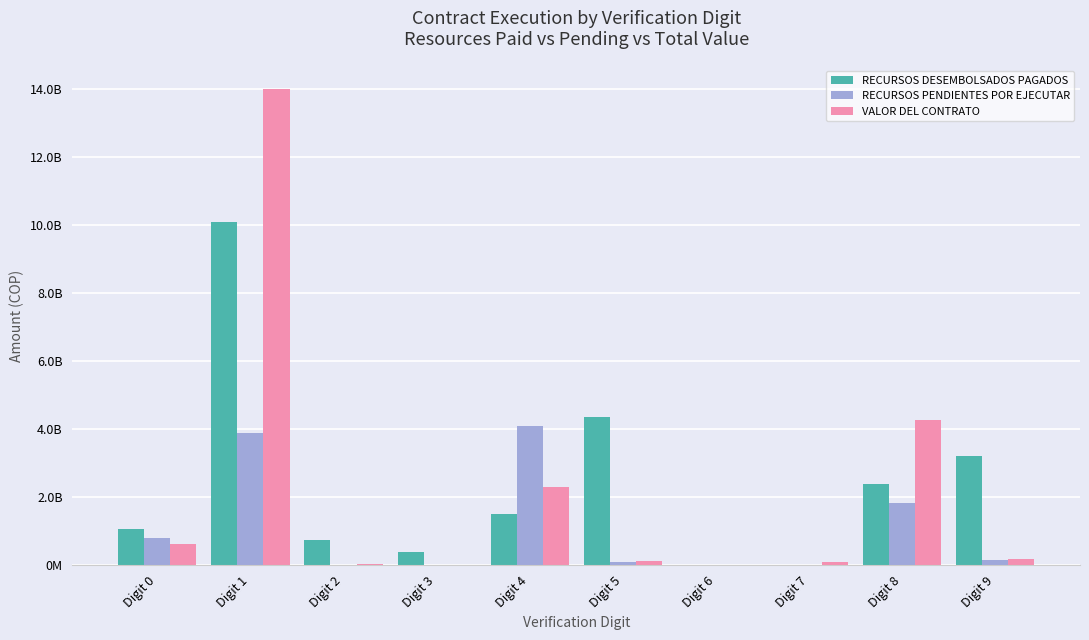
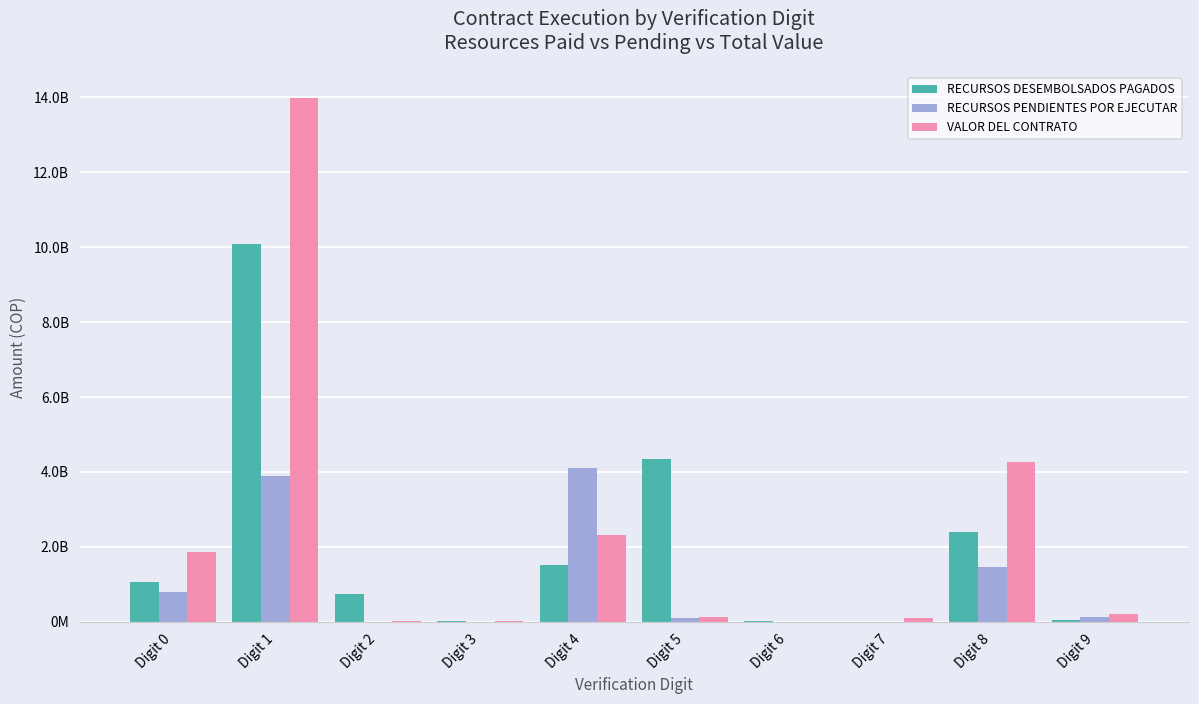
VALOR DEL CONTRATO, Digit 0: 600000000 -> 1900000000
RECURSOS DESEMBOLSADOS PAGADOS, Digit 3: 400000000 -> 0
RECURSOS PENDIENTES POR EJECUTAR, Digit 8: 1800000000 -> 1500000000
RECURSOS DESEMBOLSADOS PAGADOS, Digit 9: 3200000000 -> 100000000
